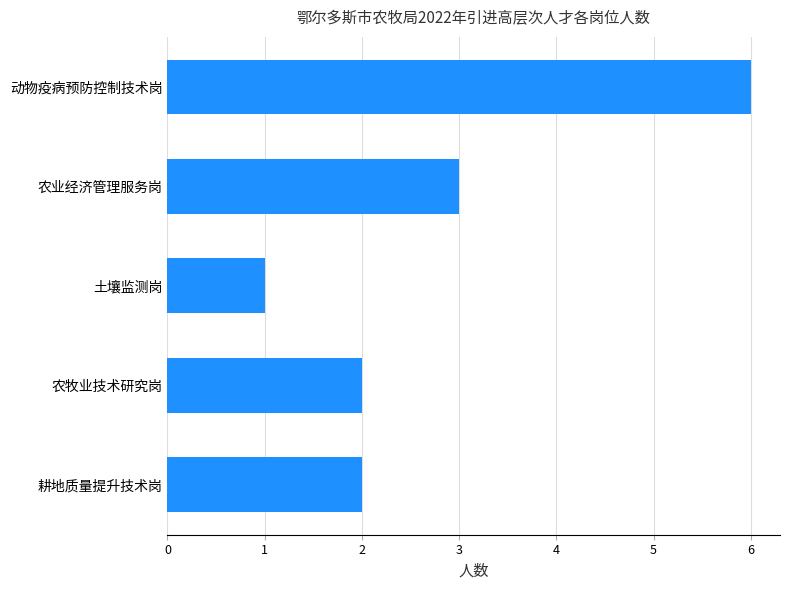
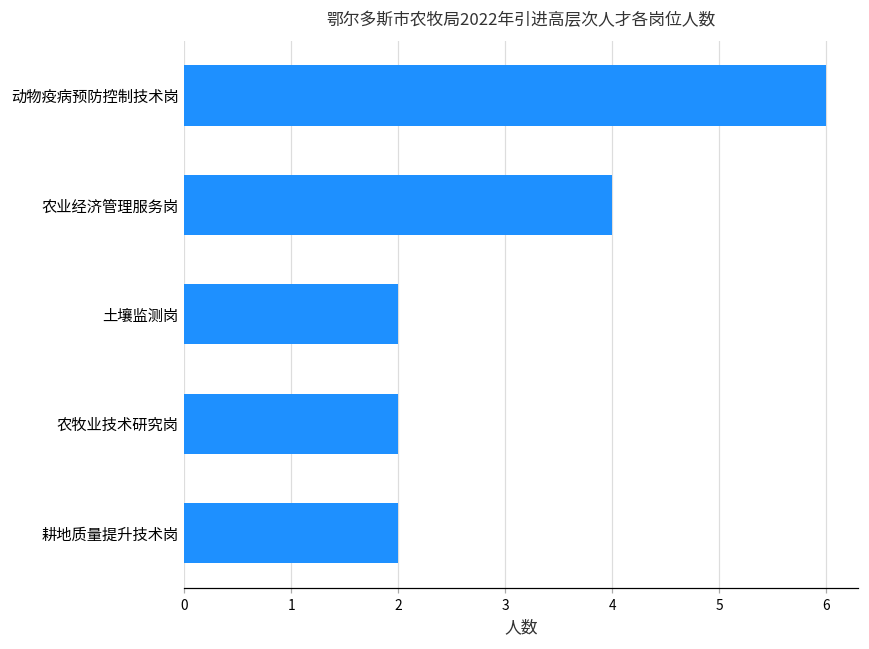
农业经济管理服务岗: 3 -> 4
土壤监测岗: 1 -> 2
